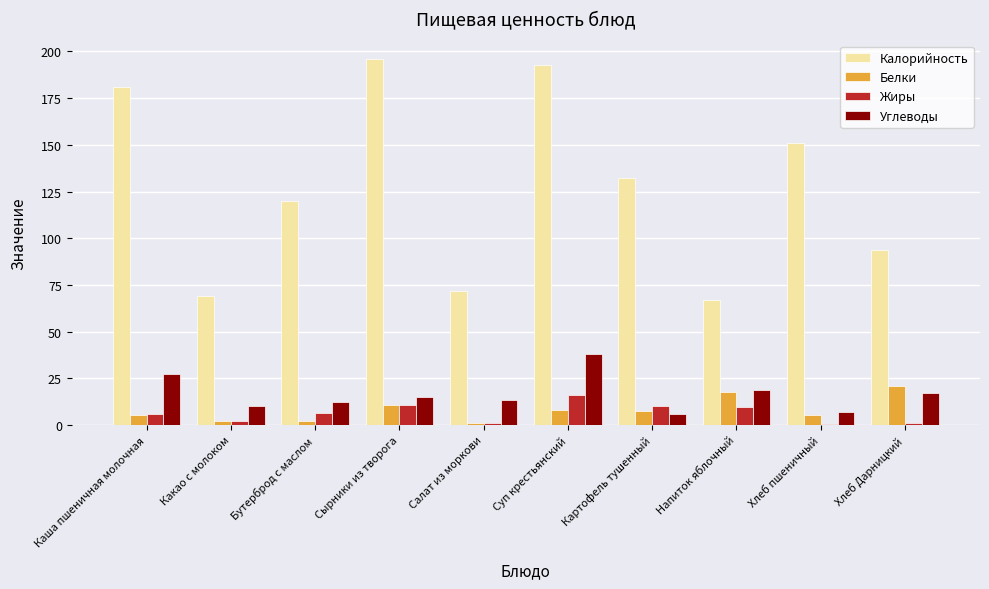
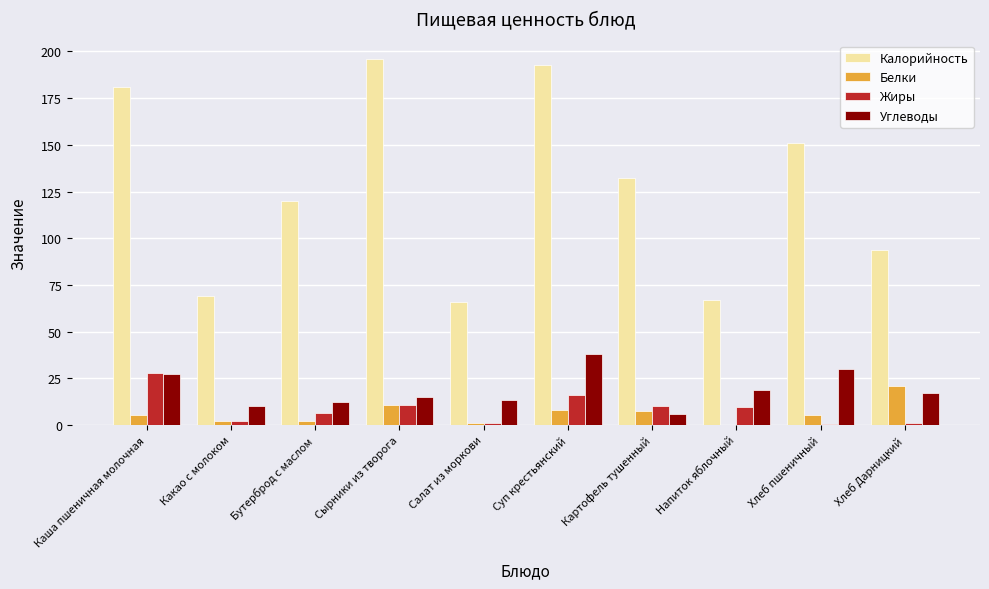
Жиры, Каша пшеничная молочная: 6 -> 28
Калорийность, Салат из моркови: 72 -> 66
Белки, Напиток яблочный: 18 -> 0
Углеводы, Хлеб пшеничный: 7 -> 30
